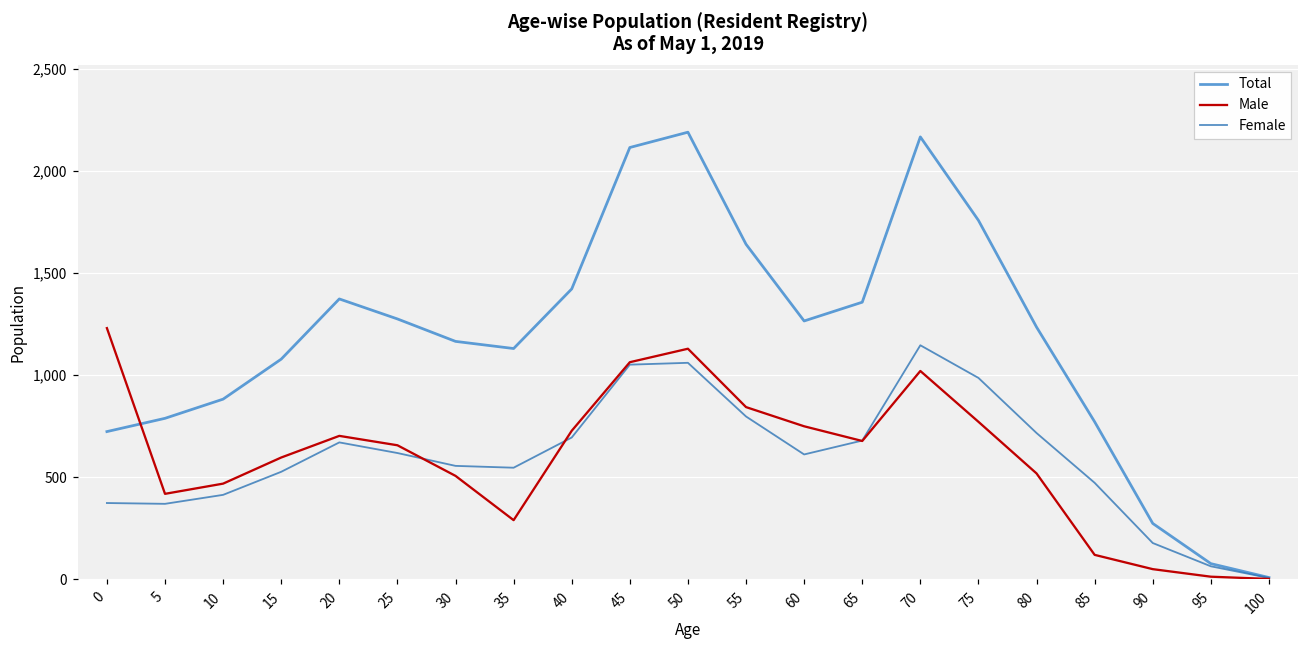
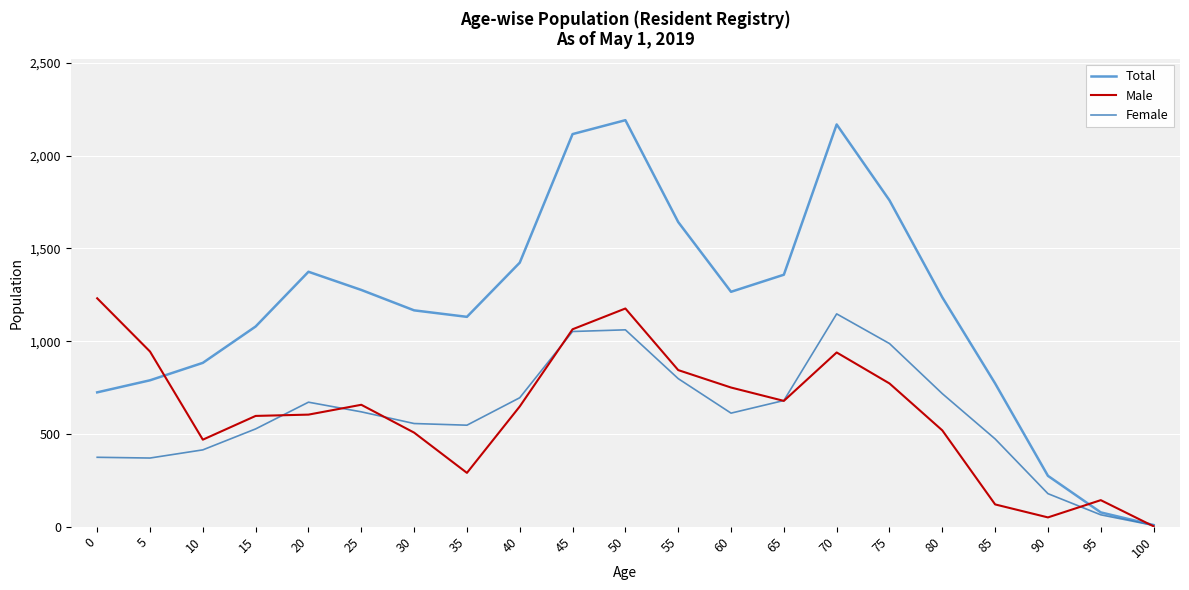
Male, 5: 420 -> 940
Male, 20: 700 -> 600
Male, 40: 730 -> 650
Male, 50: 1,130 -> 1,180
Male, 70: 1,020 -> 940
Male, 95: 10 -> 140
